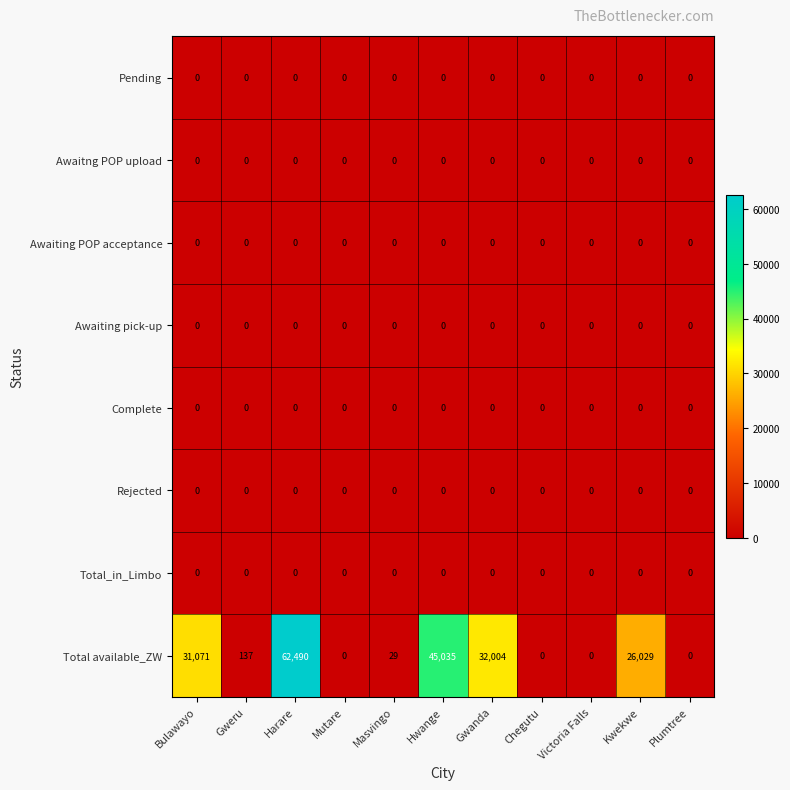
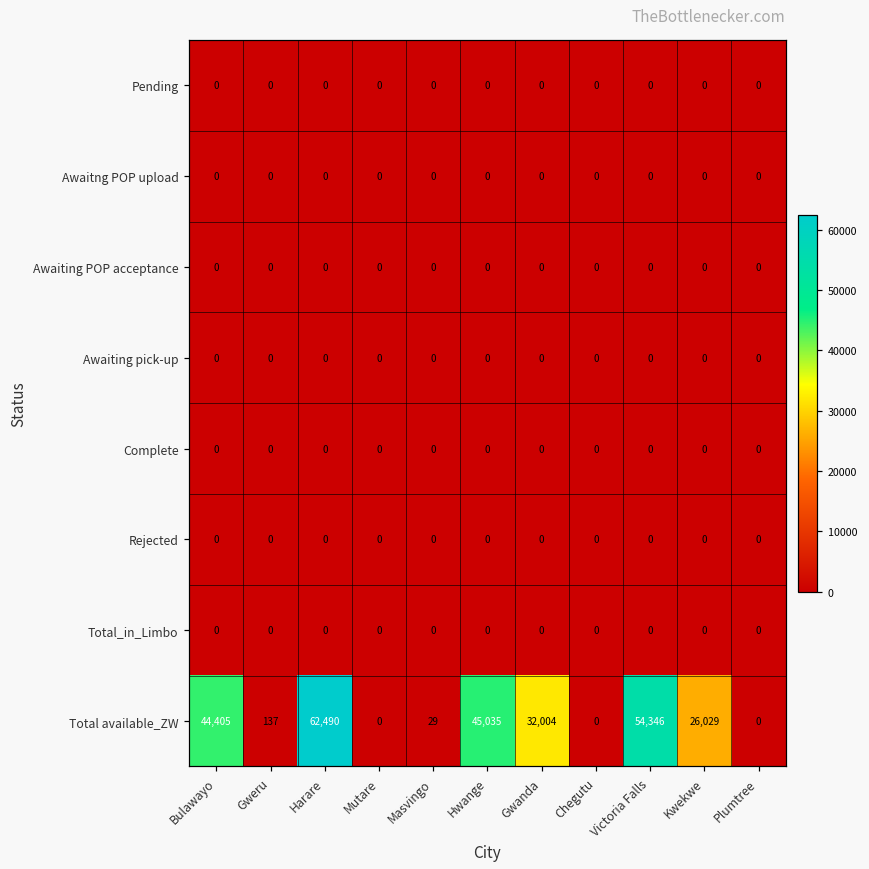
Total available_ZW, Bulawayo: 31,071 -> 44,405
Total available_ZW, Victoria Falls: 0 -> 54,346
